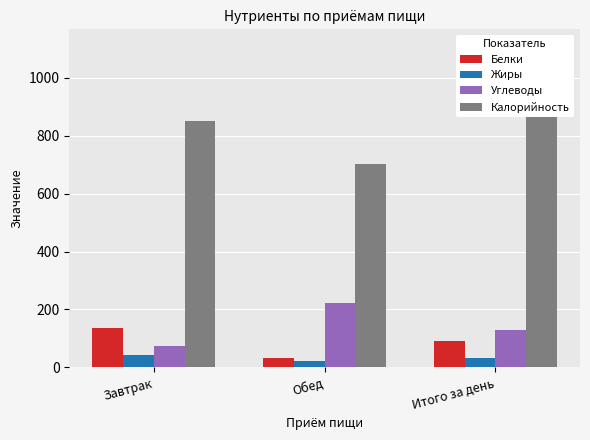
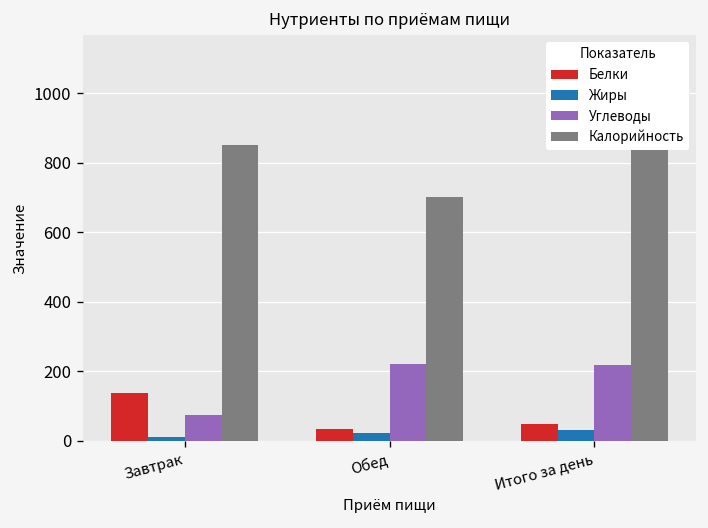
Жиры, Завтрак: 40 -> 10
Белки, Итого за день: 90 -> 50
Углеводы, Итого за день: 130 -> 220
